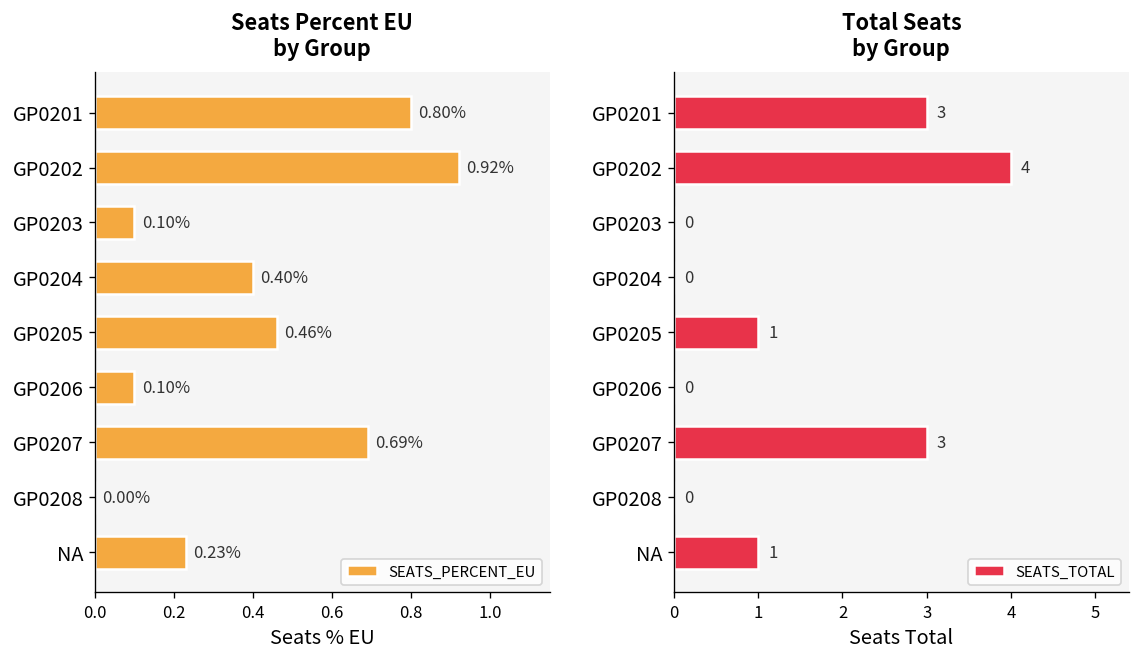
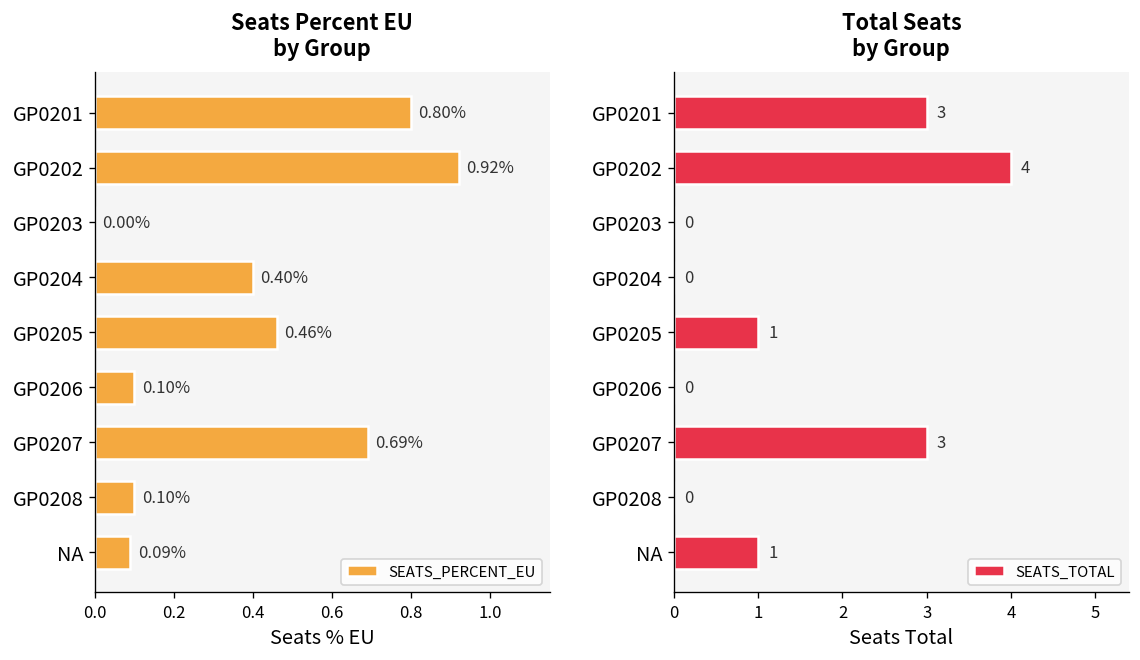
Seats Percent EU by Group, GP0203: 0.10% -> 0.00%
Seats Percent EU by Group, GP0208: 0.00% -> 0.10%
Seats Percent EU by Group, NA: 0.23% -> 0.09%
